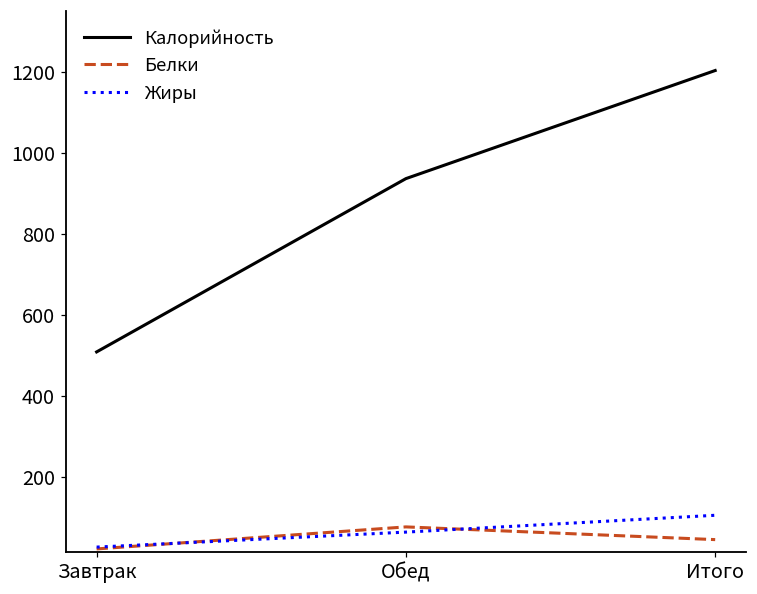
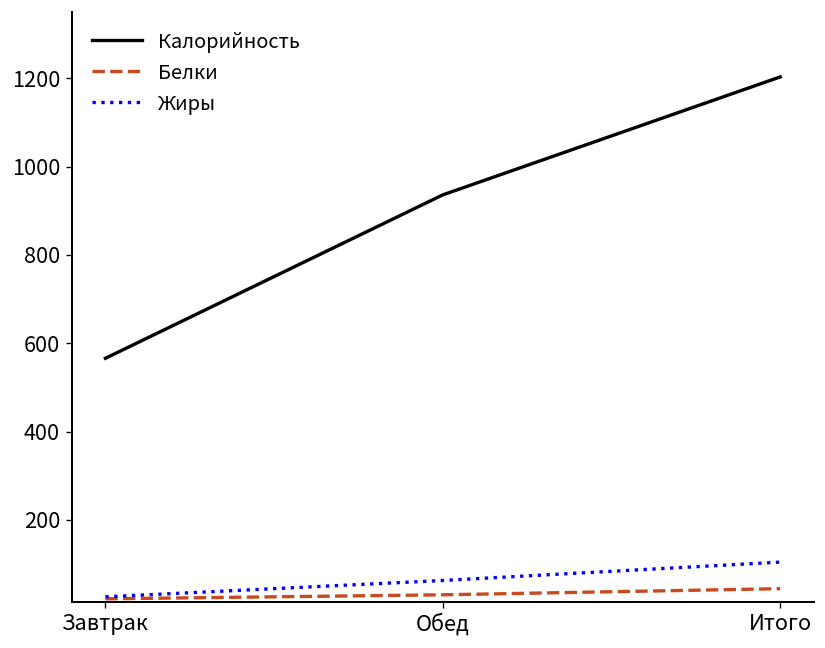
Калорийность, Завтрак: 510 -> 570
Белки, Обед: 80 -> 30
